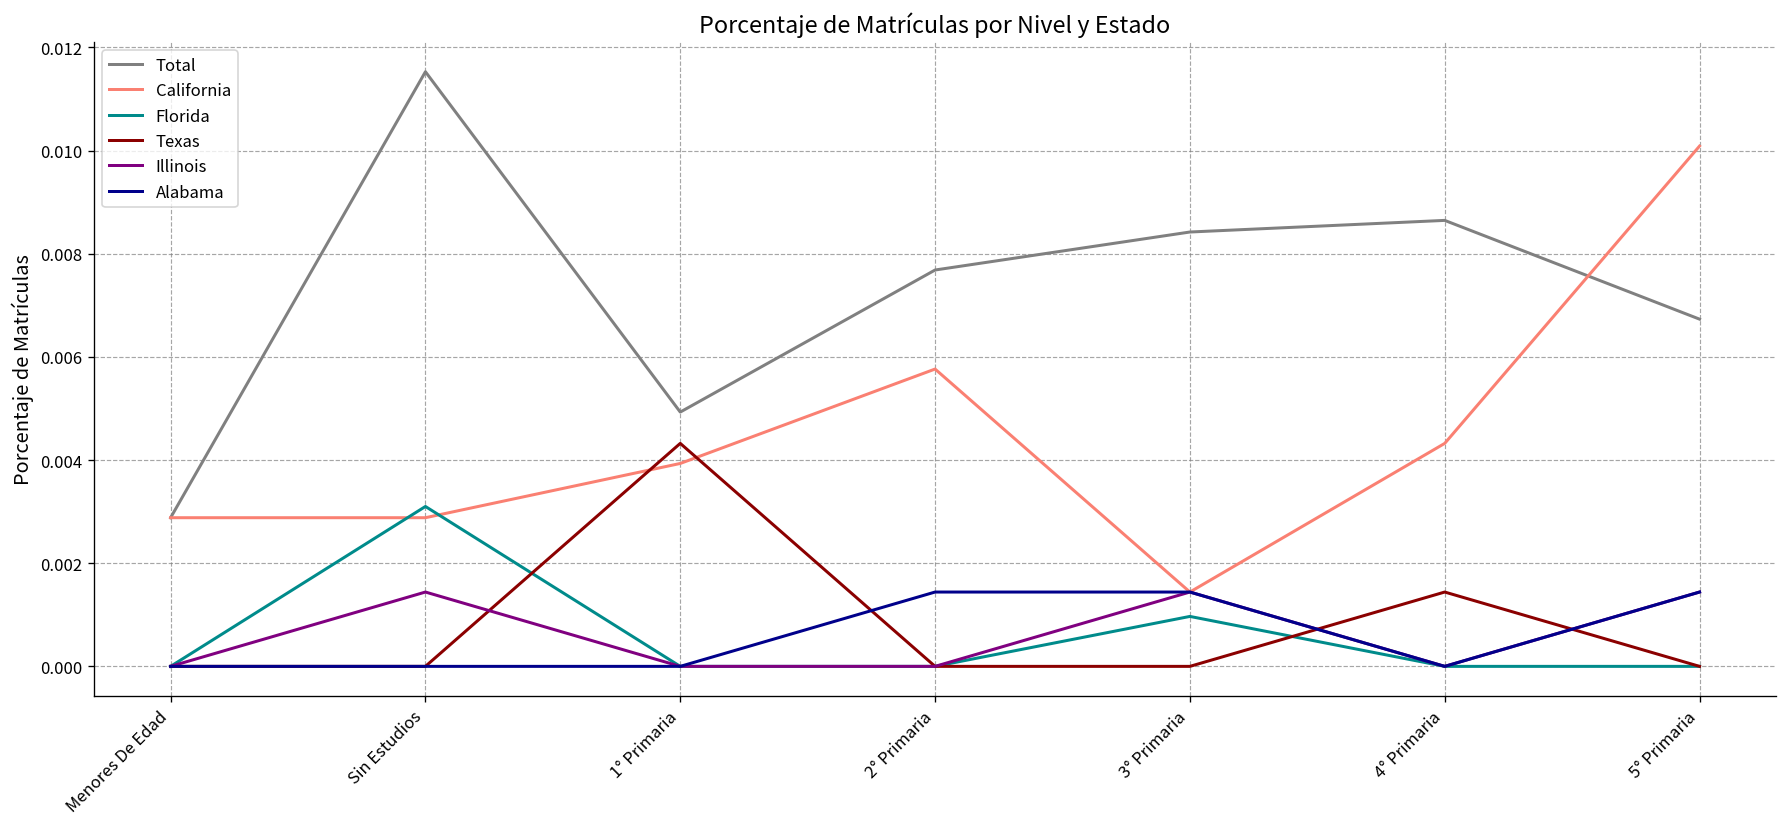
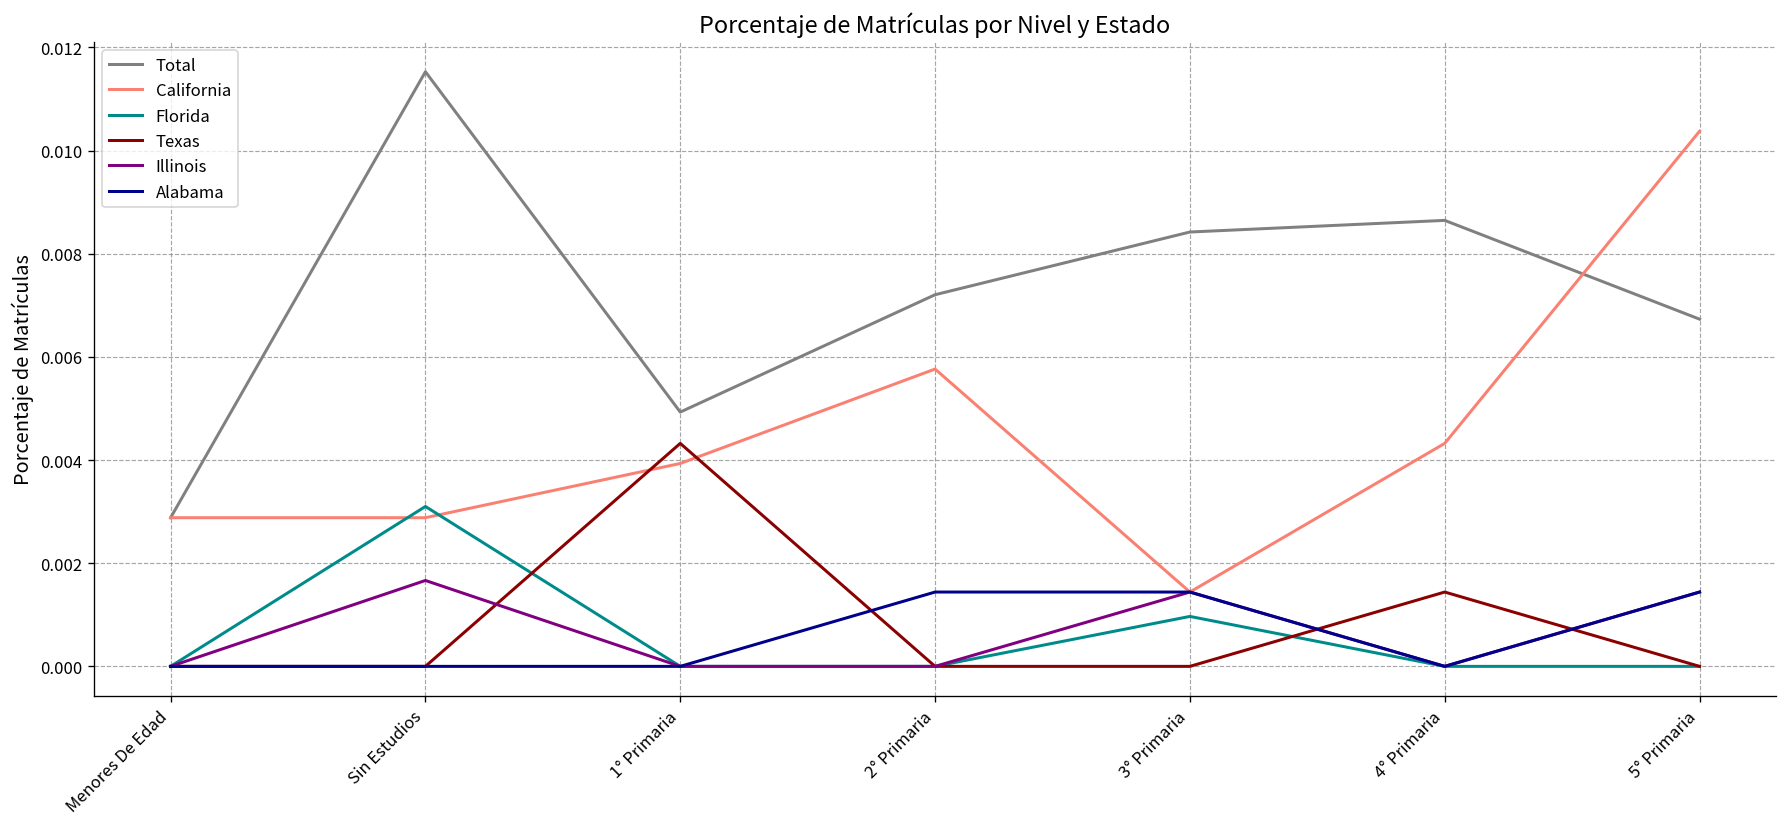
Illinois, Sin Estudios: 0.0014 -> 0.0017
Total, 2° Primaria: 0.0077 -> 0.0072
California, 5° Primaria: 0.0101 -> 0.0104
